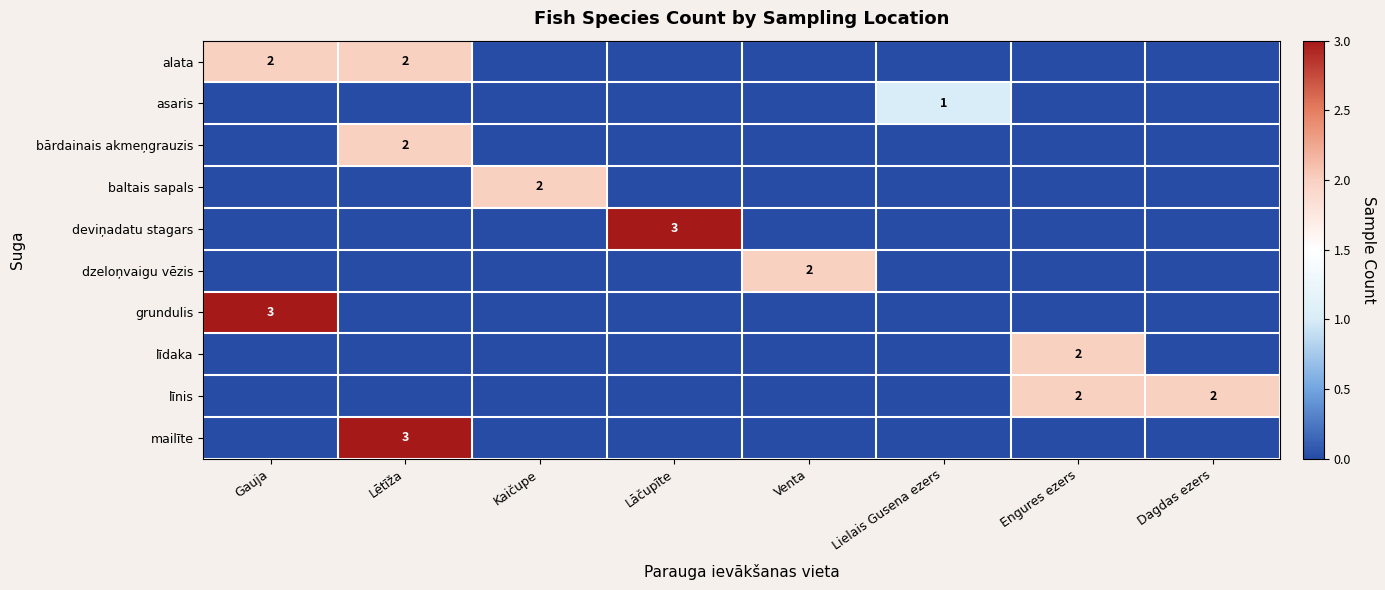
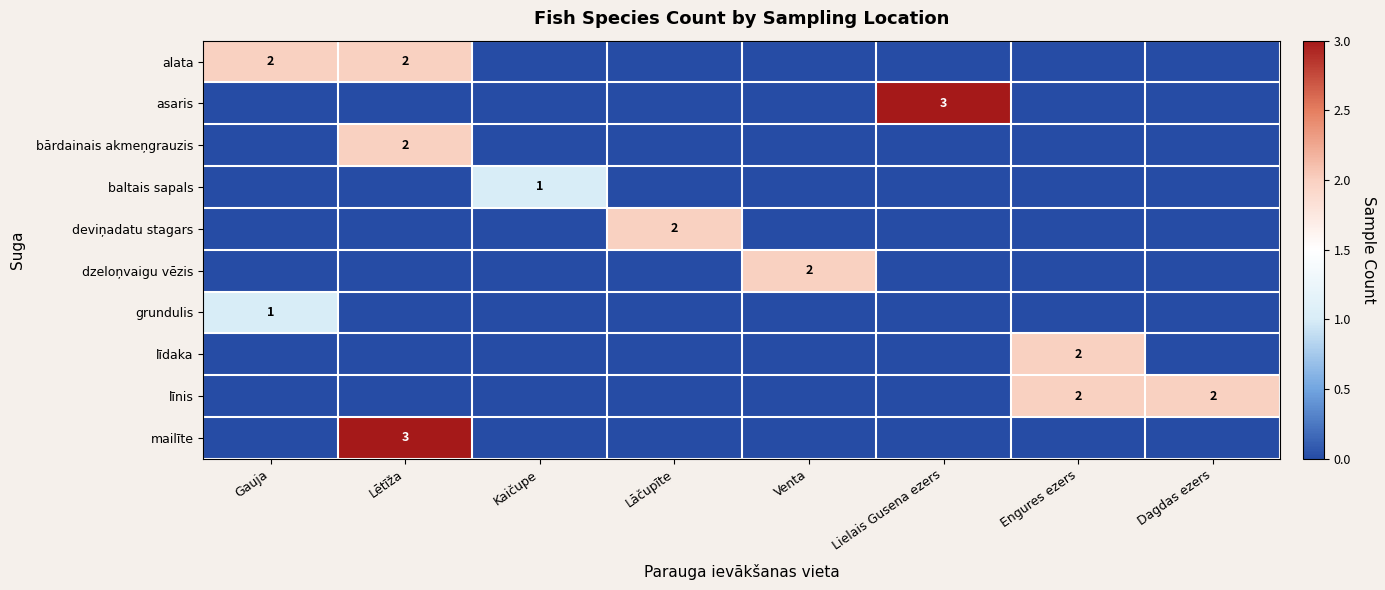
asaris, Lielais Gusena ezers: 1 -> 3
baltais sapals, Kaičupe: 2 -> 1
deviņadatu stagars, Lāčupīte: 3 -> 2
grundulis, Gauja: 3 -> 1
